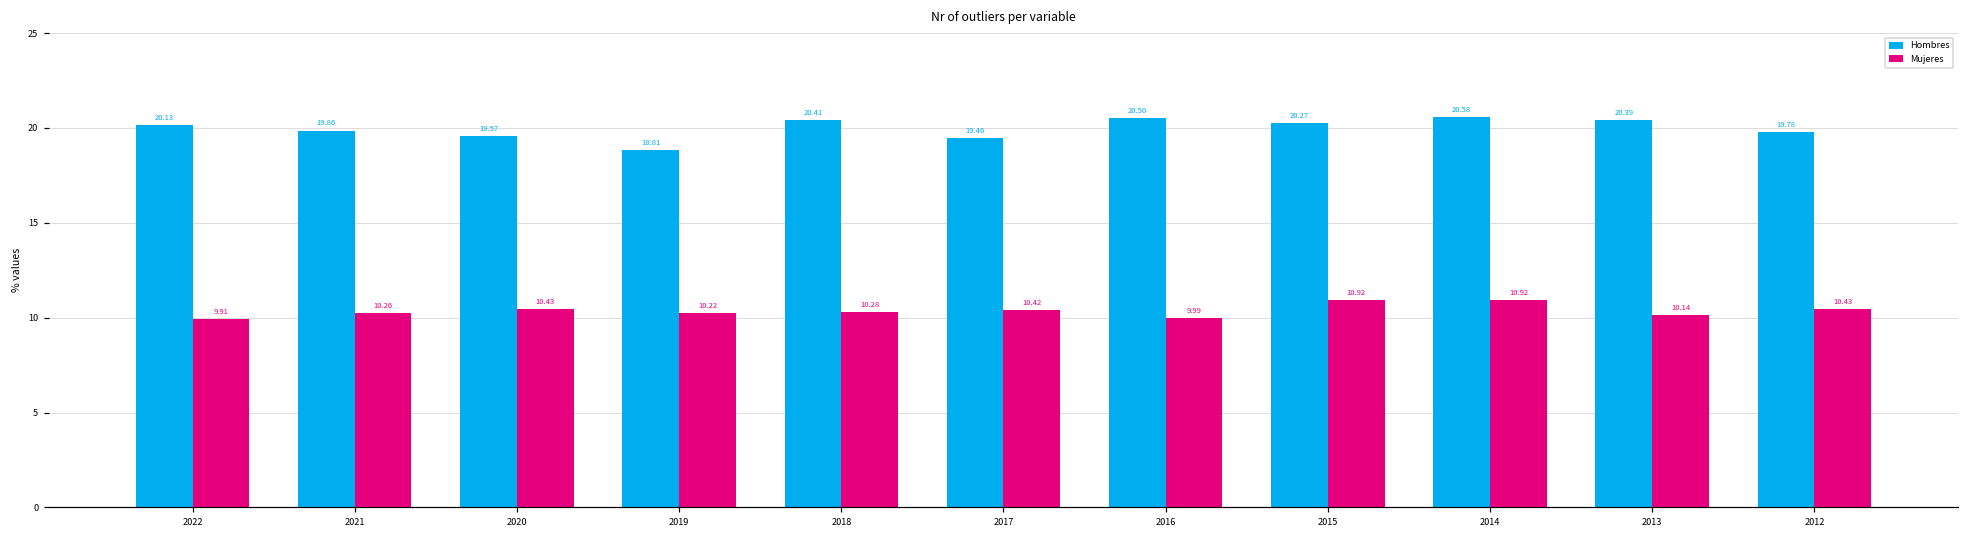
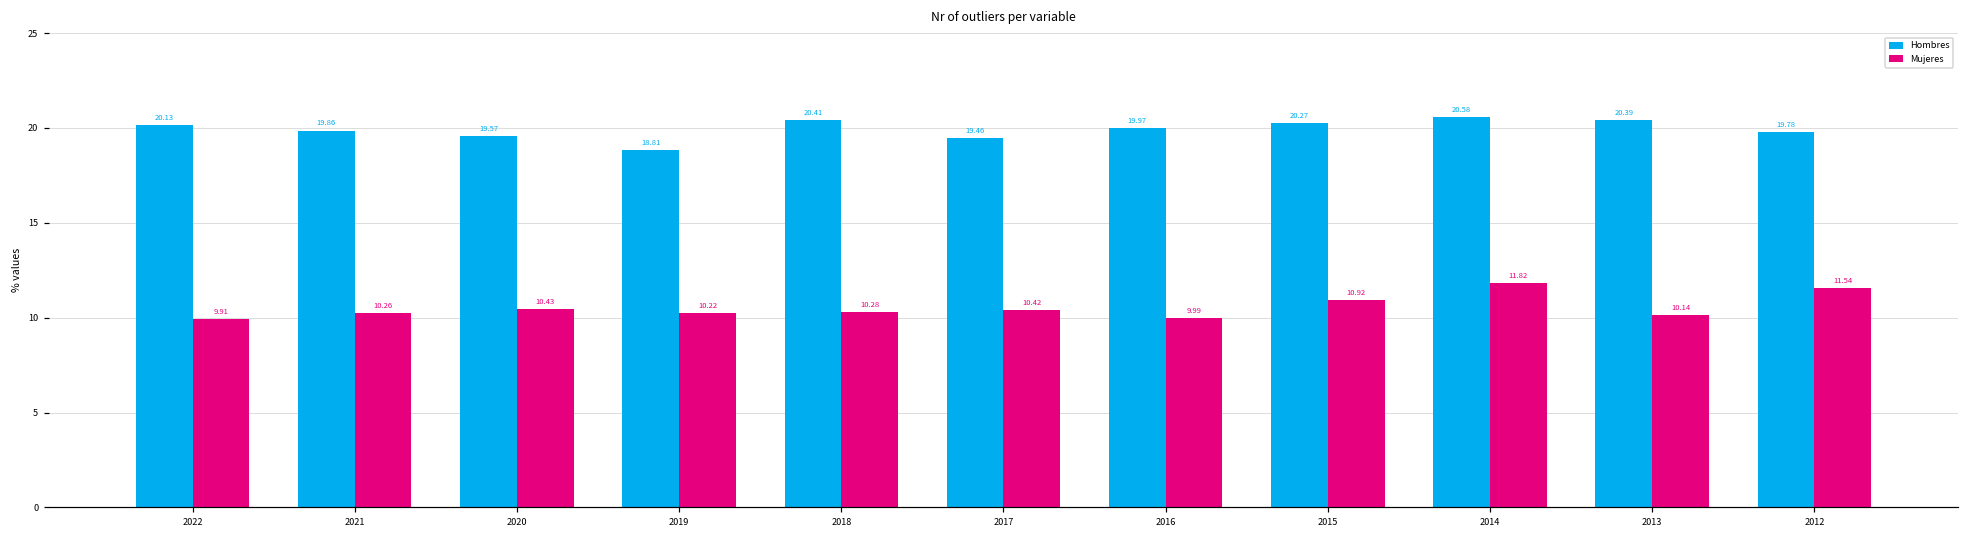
Hombres, 2016: 20.50 -> 19.97
Mujeres, 2014: 10.92 -> 11.82
Mujeres, 2012: 10.43 -> 11.54
